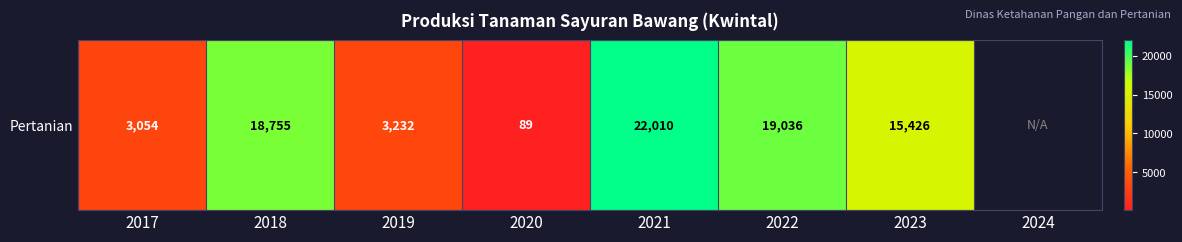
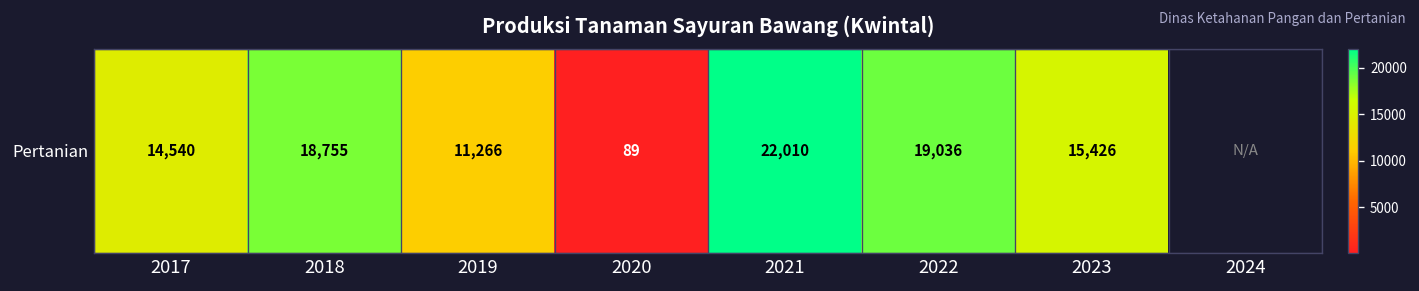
Pertanian, 2017: 3,054 -> 14,540
Pertanian, 2019: 3,232 -> 11,266
